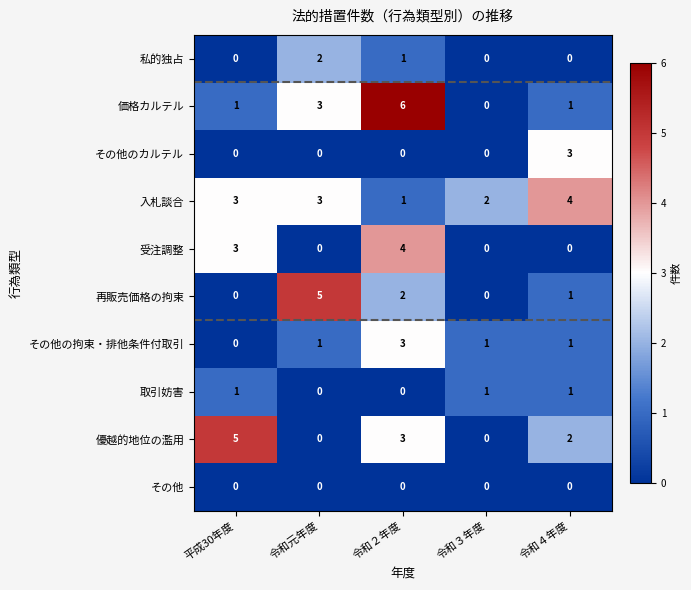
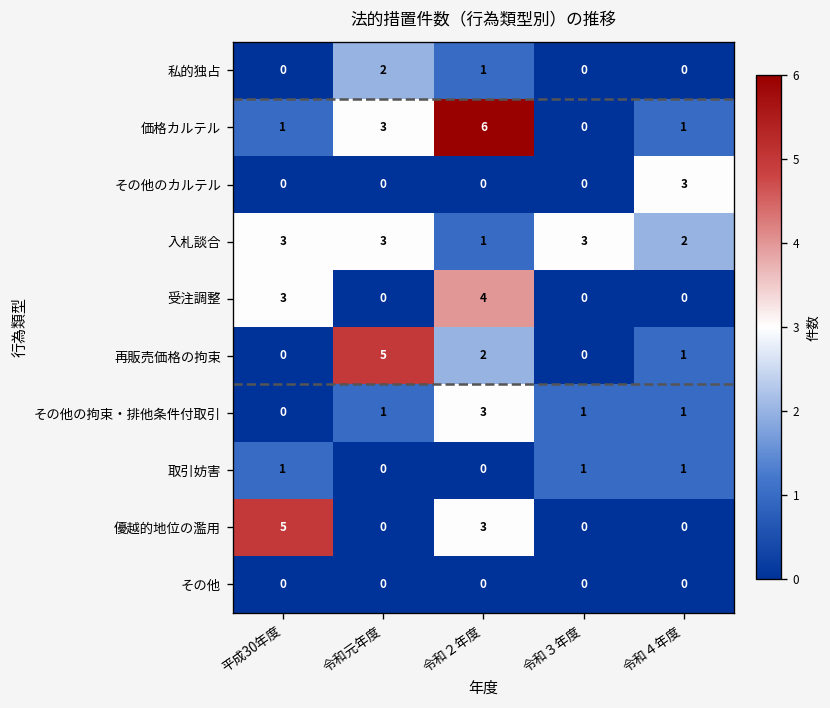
入札談合, 令和３年度: 2 -> 3
入札談合, 令和４年度: 4 -> 2
優越的地位の濫用, 令和４年度: 2 -> 0
